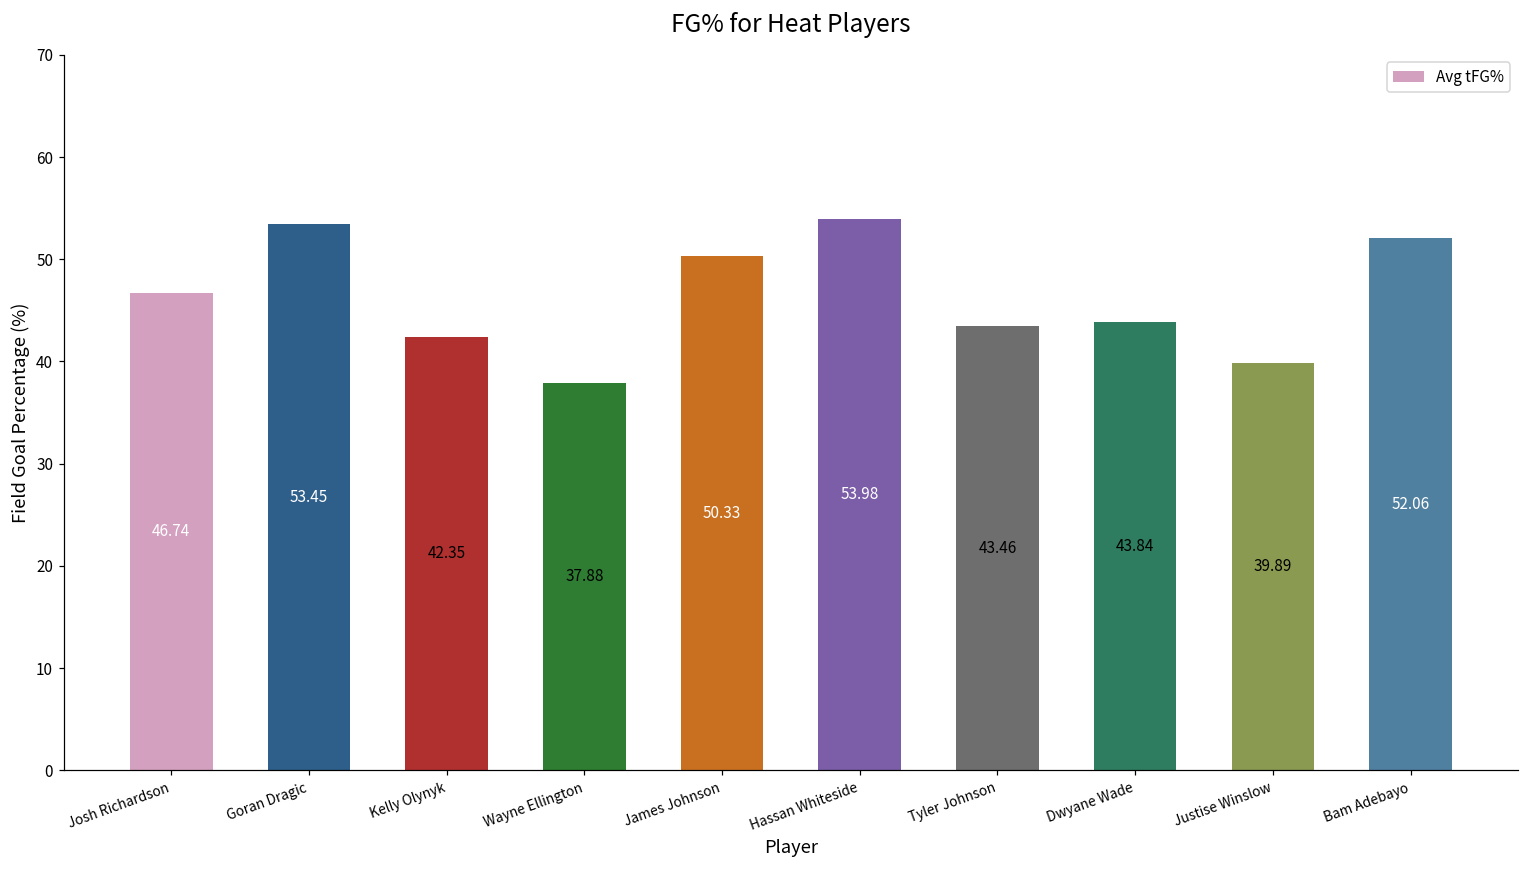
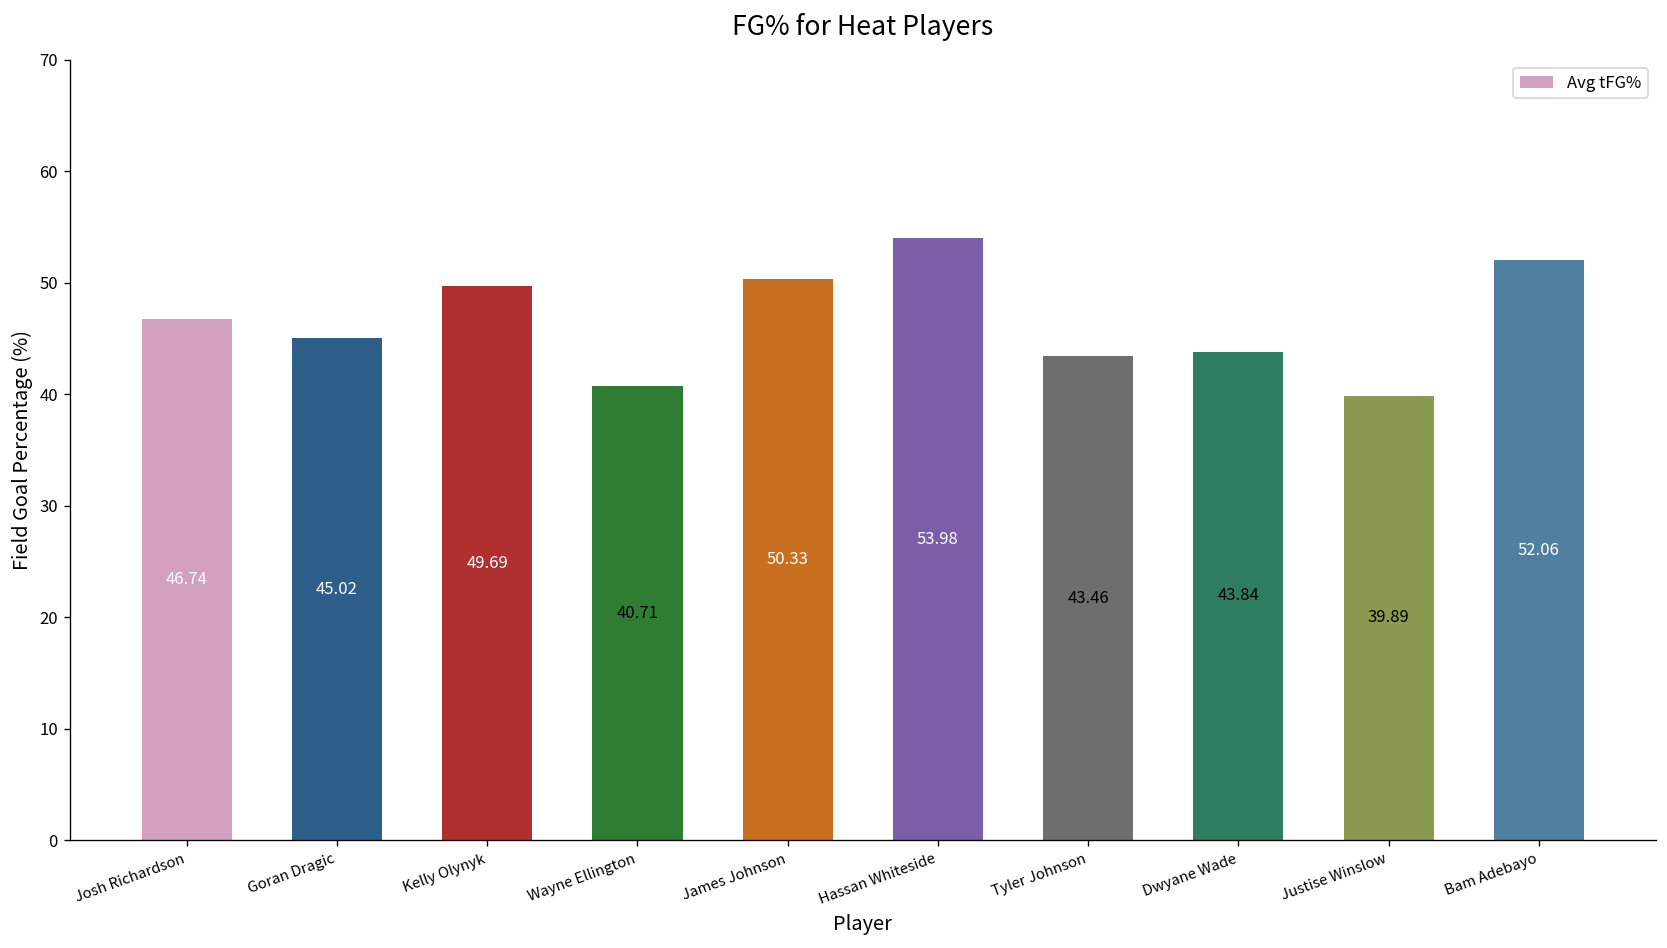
Goran Dragic: 53.45 -> 45.02
Kelly Olynyk: 42.35 -> 49.69
Wayne Ellington: 37.88 -> 40.71
